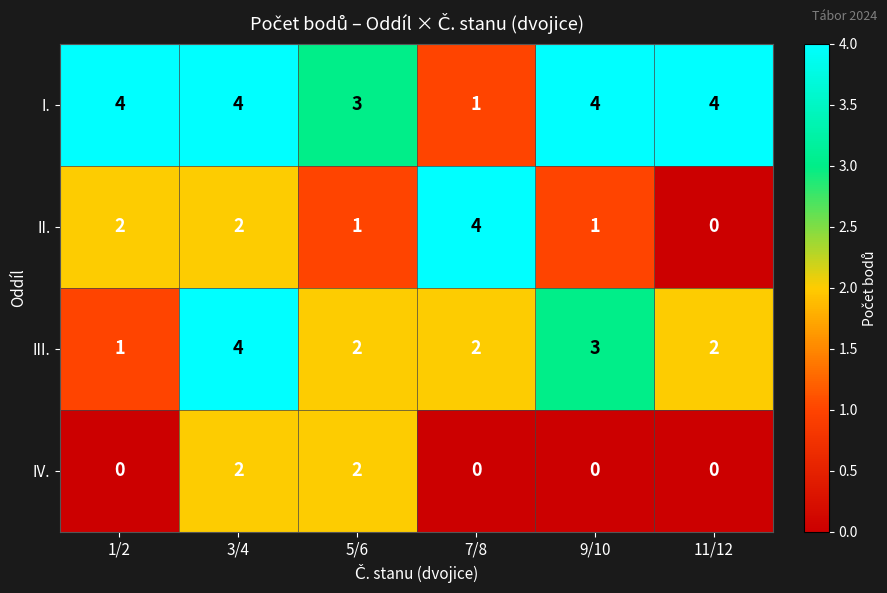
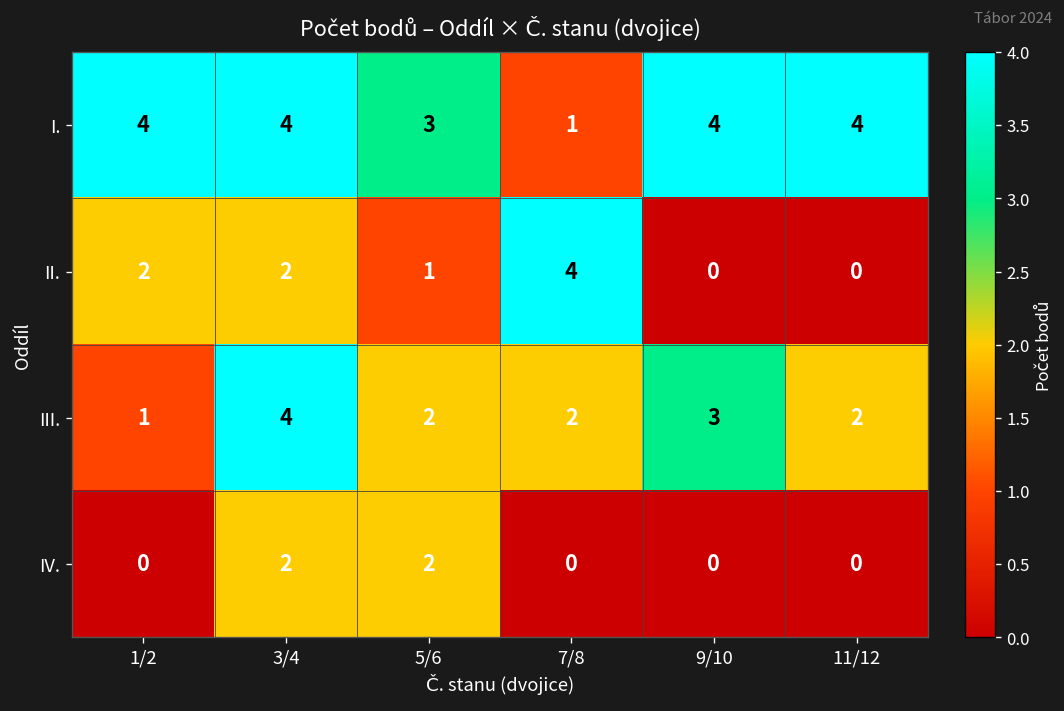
II., 9/10: 1 -> 0
